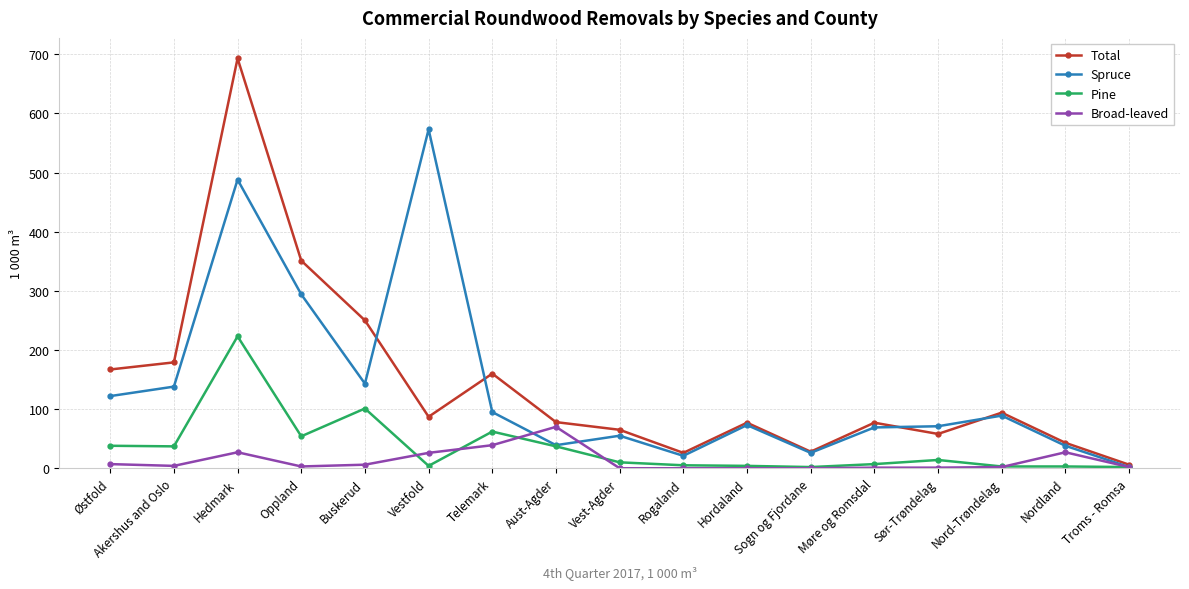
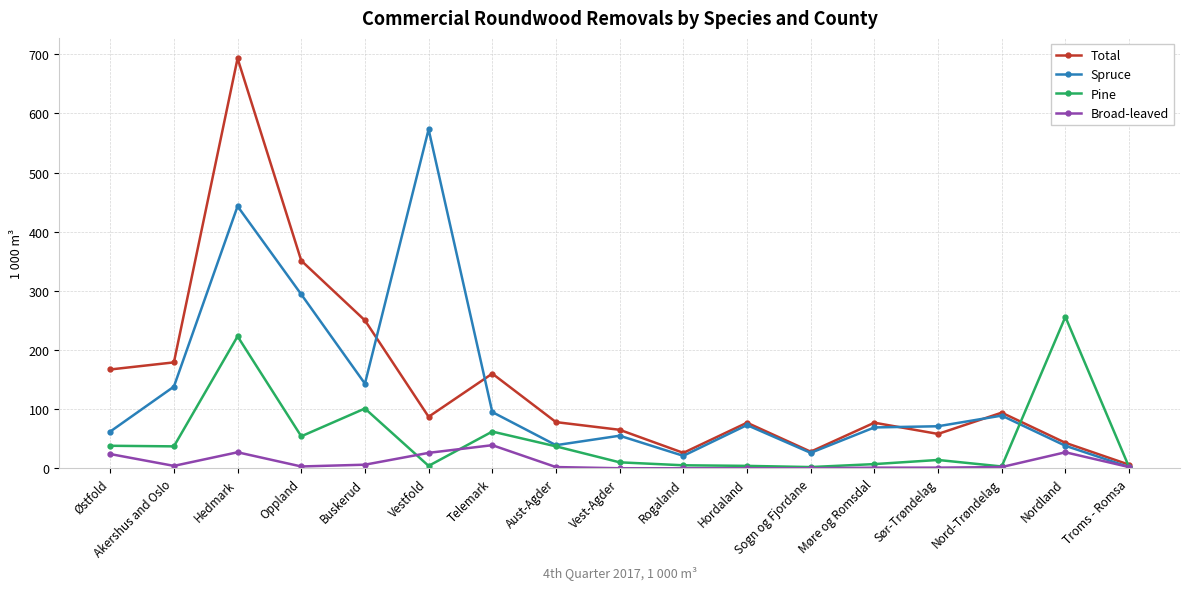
Spruce, Østfold: 120 -> 60
Broad-leaved, Østfold: 10 -> 20
Spruce, Hedmark: 490 -> 440
Broad-leaved, Aust-Agder: 70 -> 0
Pine, Nordland: 0 -> 260
